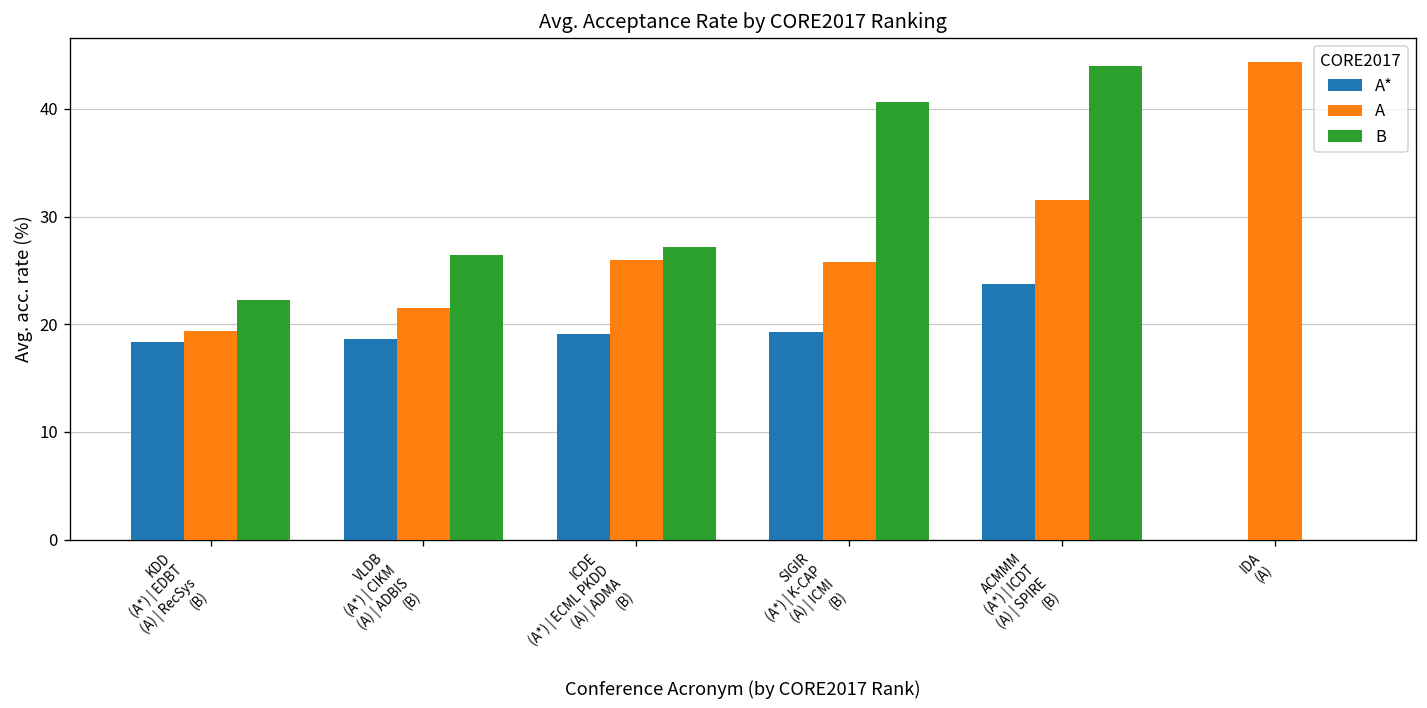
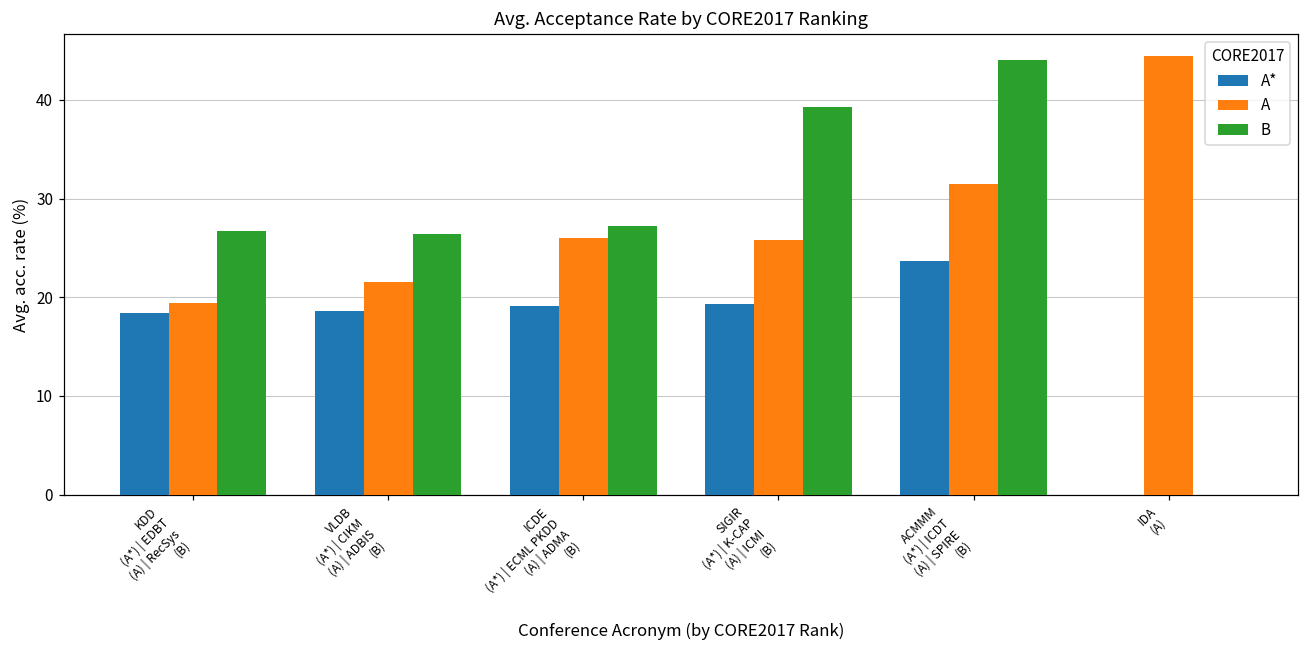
B, KDD (A*) | EDBT (A) | RecSys (B): 22 -> 27
B, SIGIR (A*) | K-CAP (A) | ICMI (B): 41 -> 39
